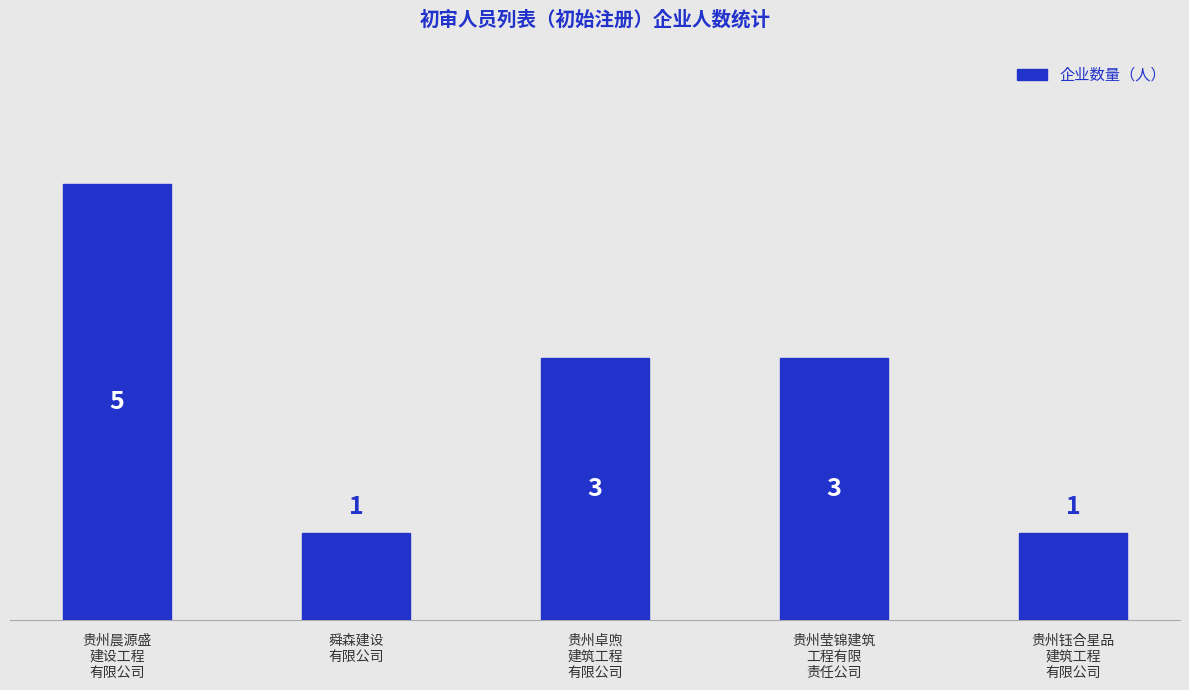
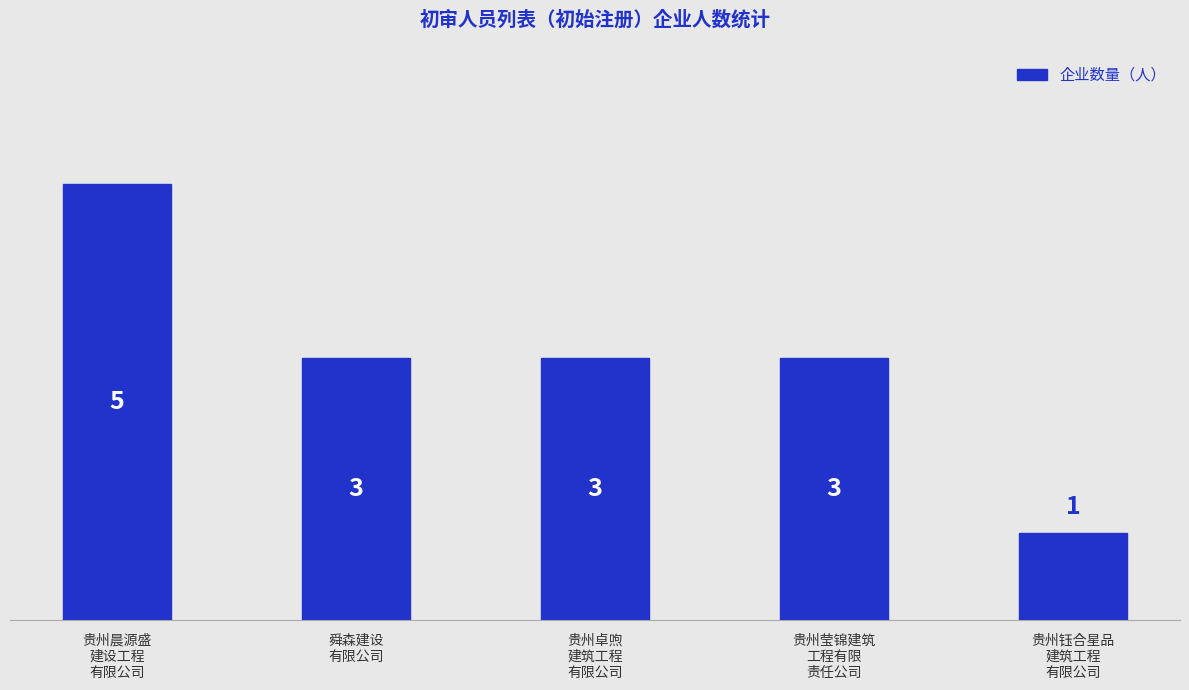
舜森建设 有限公司: 1 -> 3
